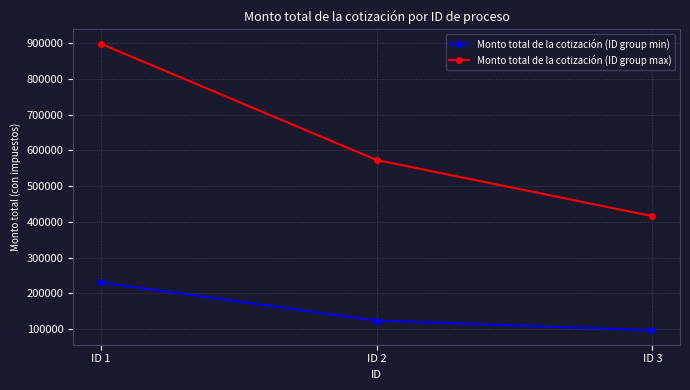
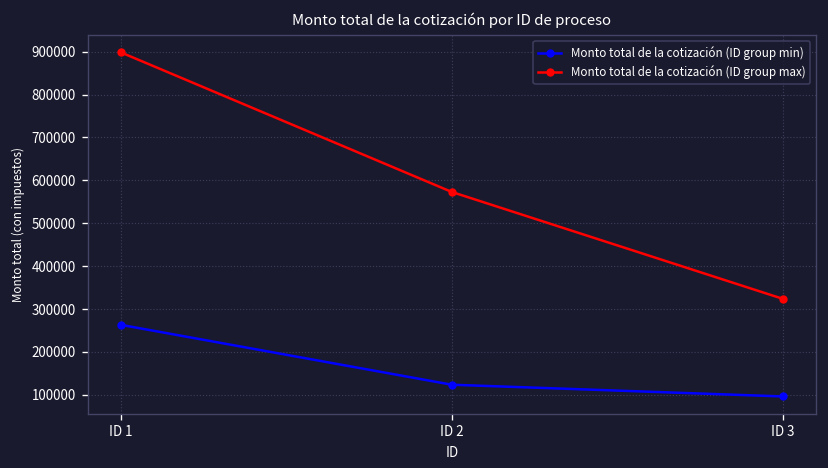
Monto total de la cotización (ID group min), ID 1: 230000 -> 260000
Monto total de la cotización (ID group max), ID 3: 420000 -> 320000
